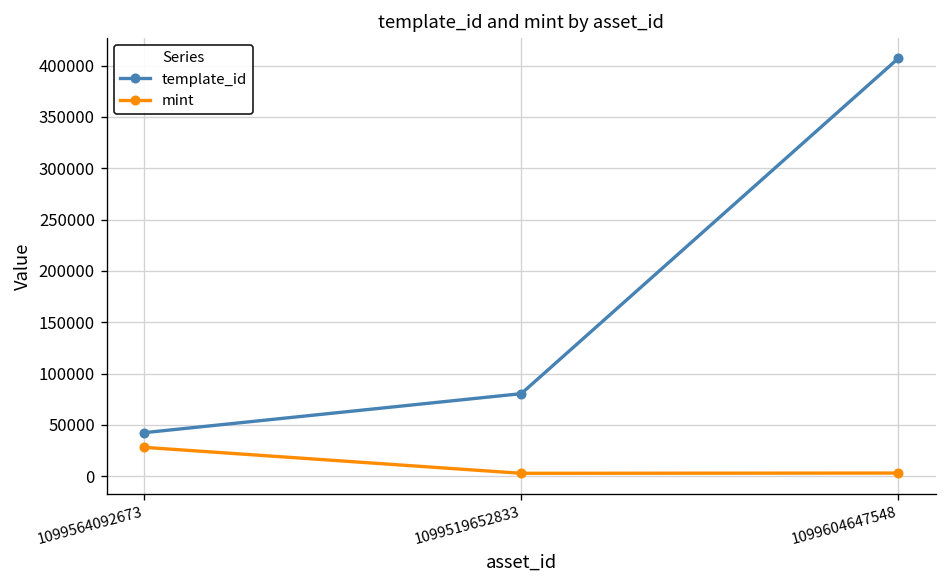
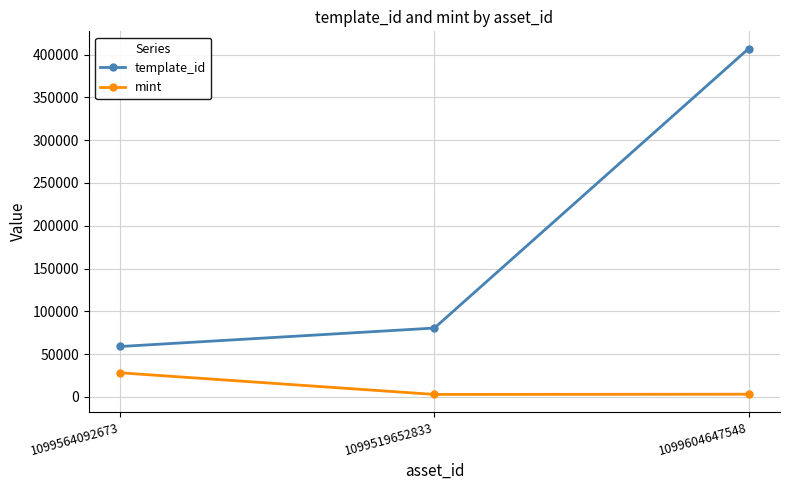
template_id, 1099564092673: 40000 -> 60000
